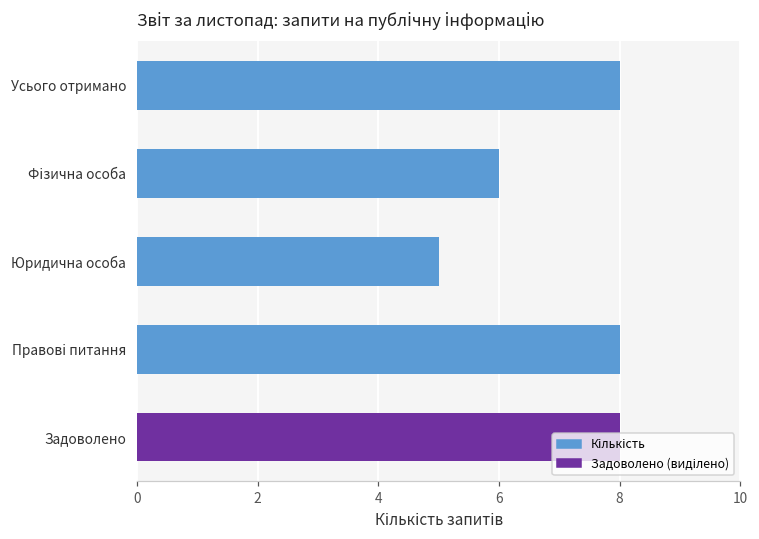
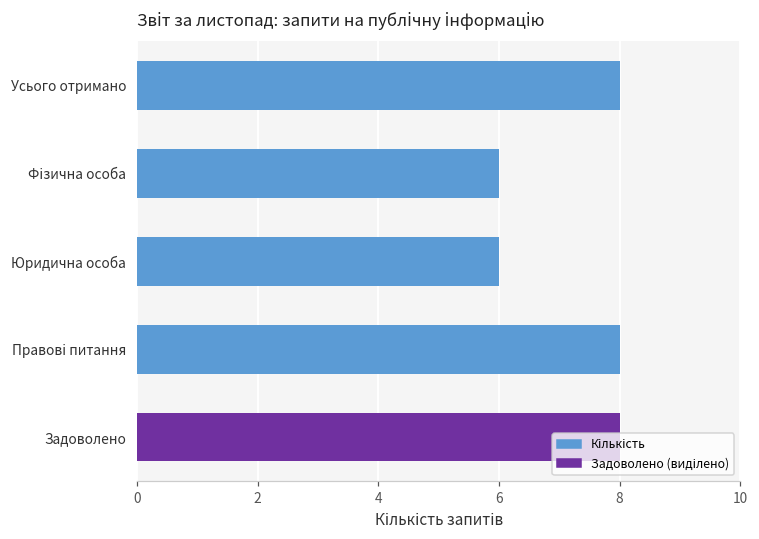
Юридична особа: 5 -> 6
